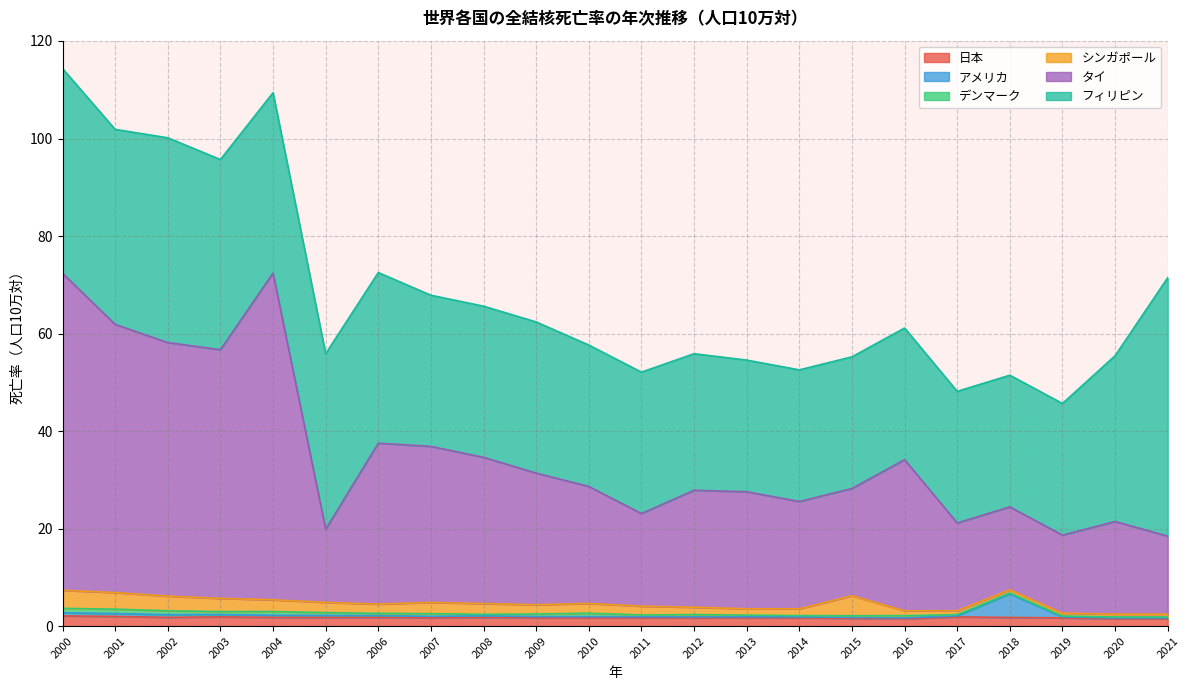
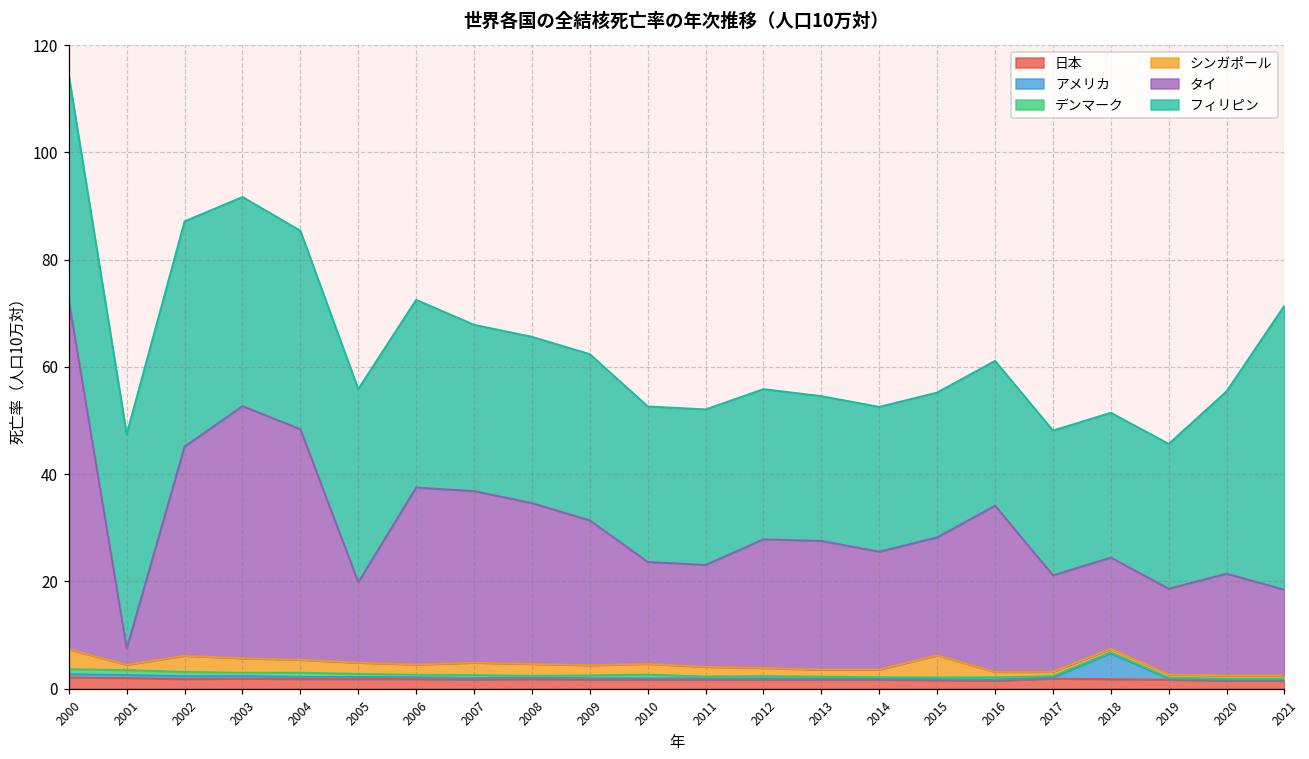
シンガポール, 2001: 3 -> 1
タイ, 2001: 55 -> 3
タイ, 2002: 52 -> 39
タイ, 2003: 51 -> 47
タイ, 2004: 67 -> 43
タイ, 2010: 24 -> 19
